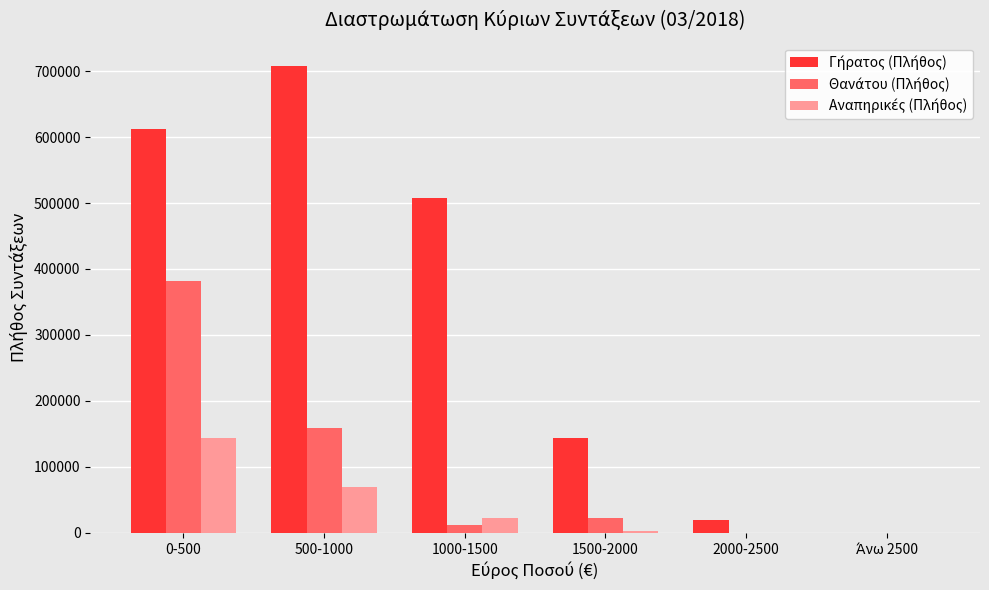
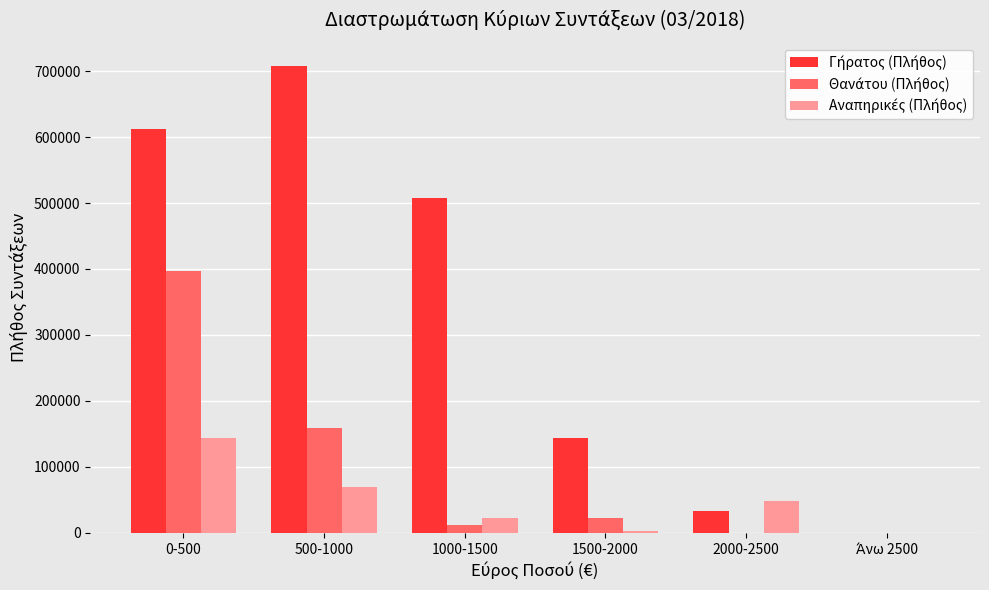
Θανάτου (Πλήθος), 0-500: 380000 -> 400000
Γήρατος (Πλήθος), 2000-2500: 20000 -> 30000
Αναπηρικές (Πλήθος), 2000-2500: 0 -> 50000
